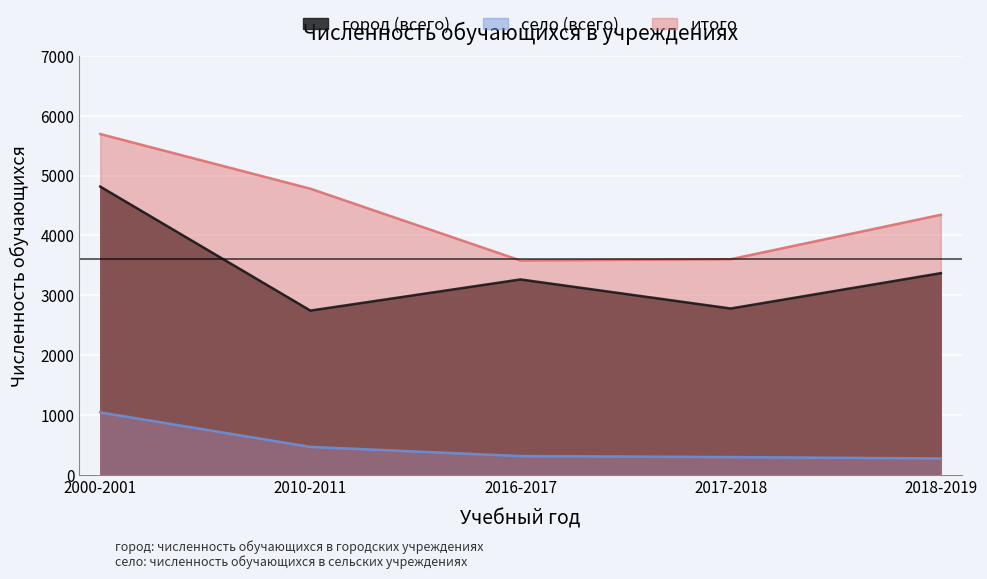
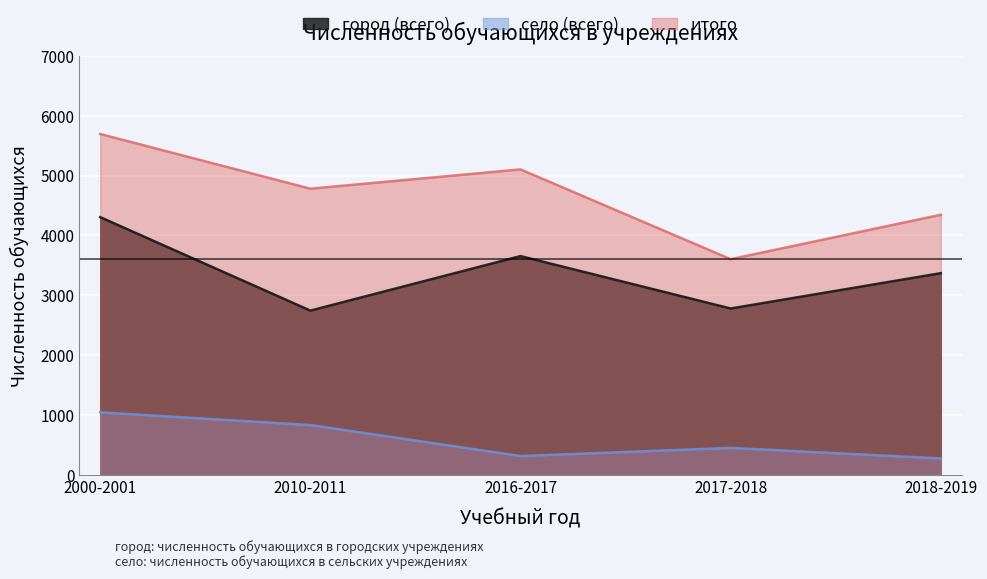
город (всего), 2000-2001: 4800 -> 4300
село (всего), 2010-2011: 500 -> 800
город (всего), 2016-2017: 3300 -> 3700
итого, 2016-2017: 3600 -> 5100
село (всего), 2017-2018: 300 -> 500
